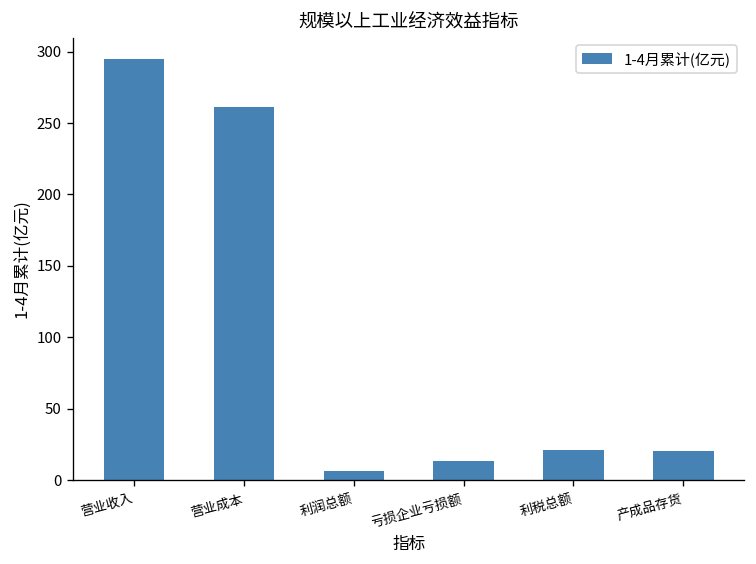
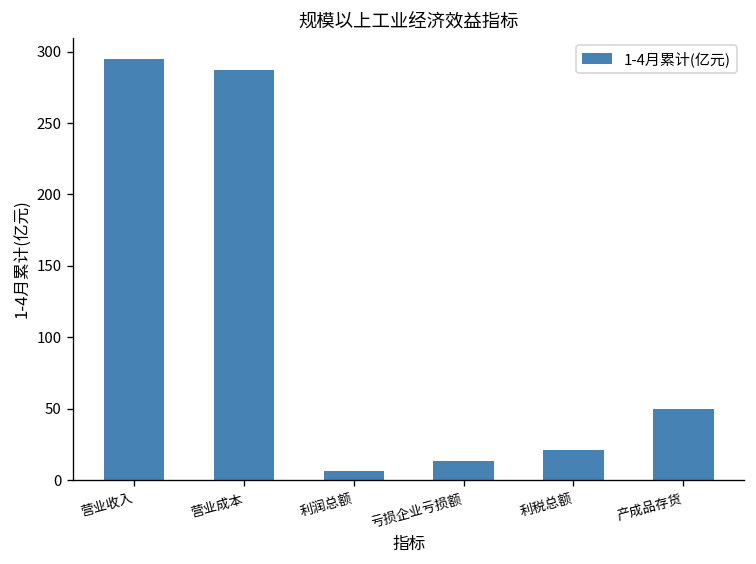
营业成本: 261 -> 287
产成品存货: 20 -> 50
